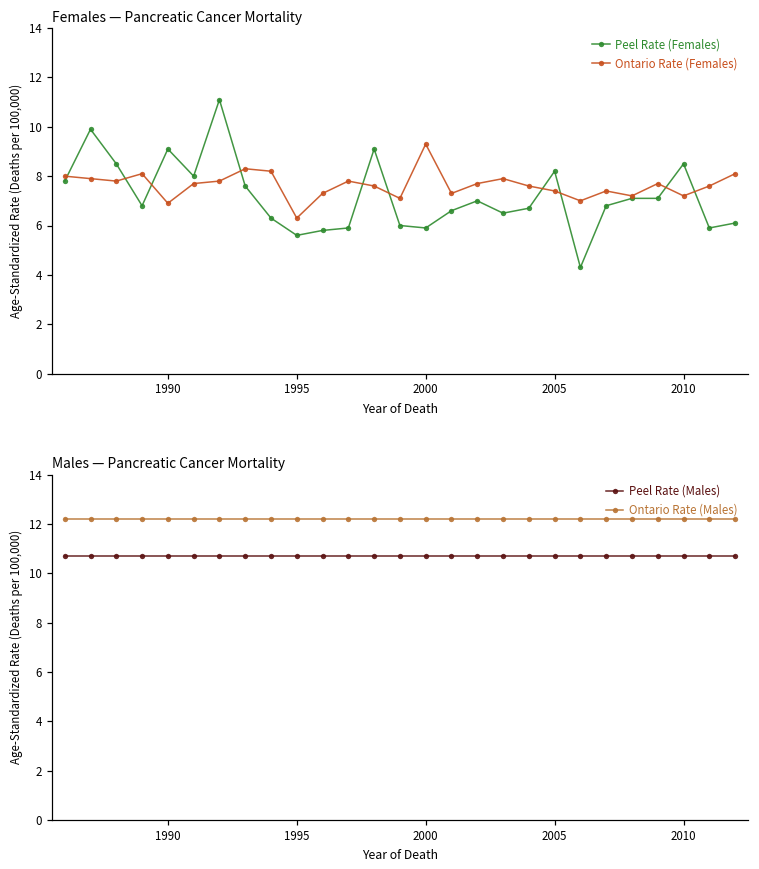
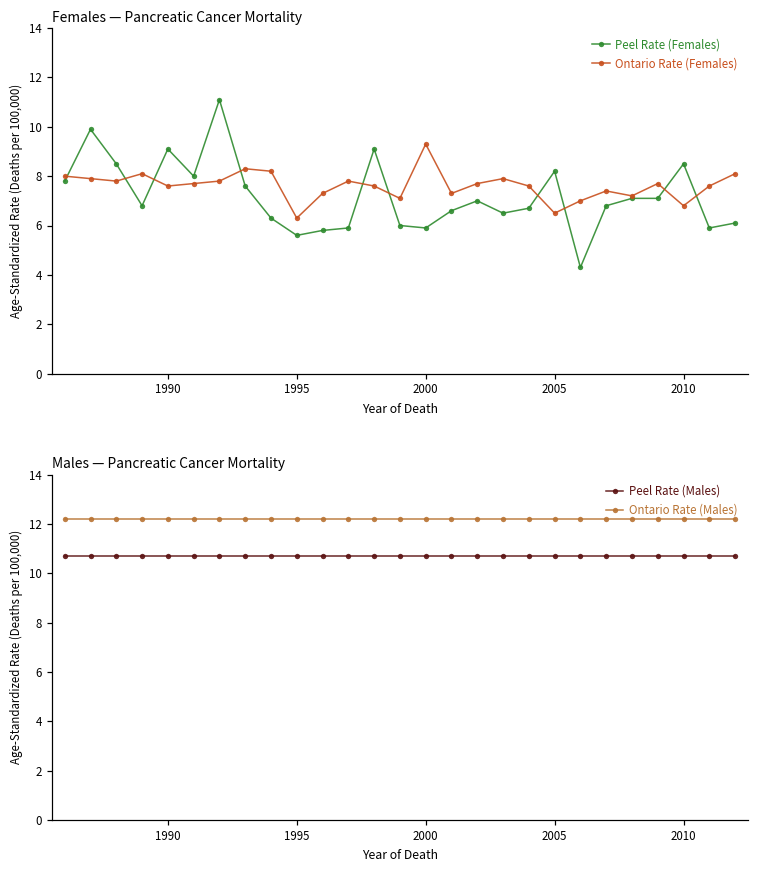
Females — Pancreatic Cancer Mortality, Ontario Rate (Females), 1990: 6.9 -> 7.6
Females — Pancreatic Cancer Mortality, Ontario Rate (Females), 2005: 7.4 -> 6.5
Females — Pancreatic Cancer Mortality, Ontario Rate (Females), 2010: 7.2 -> 6.8
